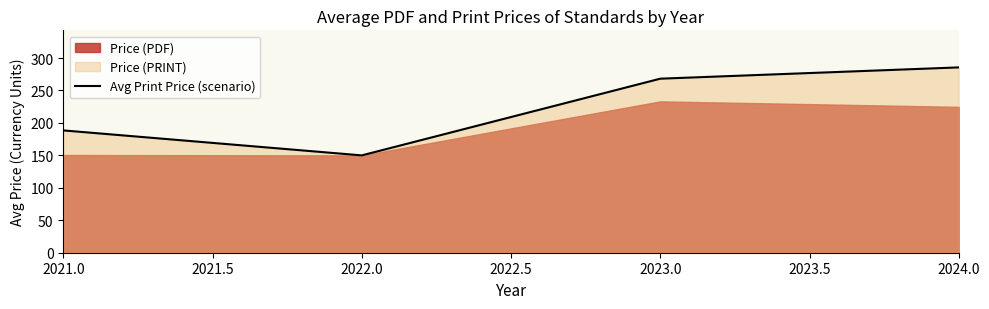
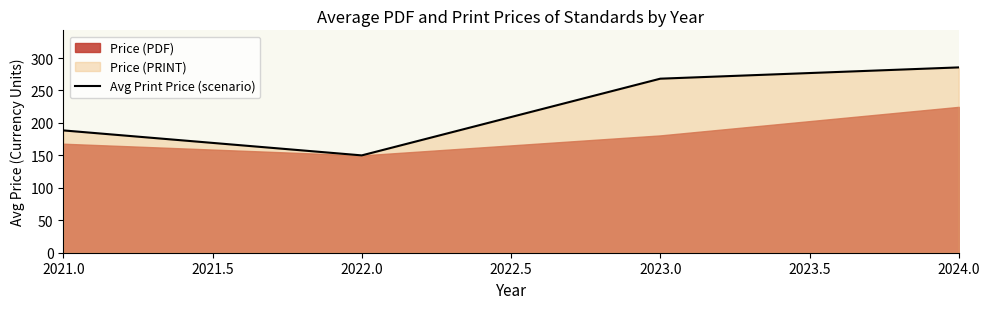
Price (PDF), 2021.0: 150 -> 170
Price (PDF), 2023.0: 230 -> 180
